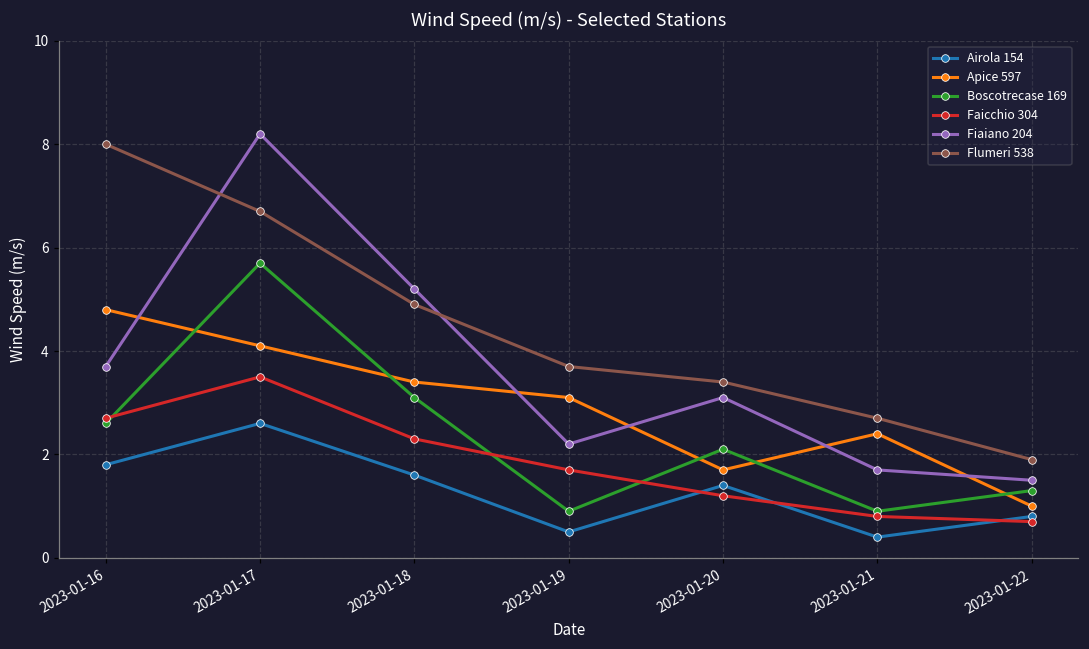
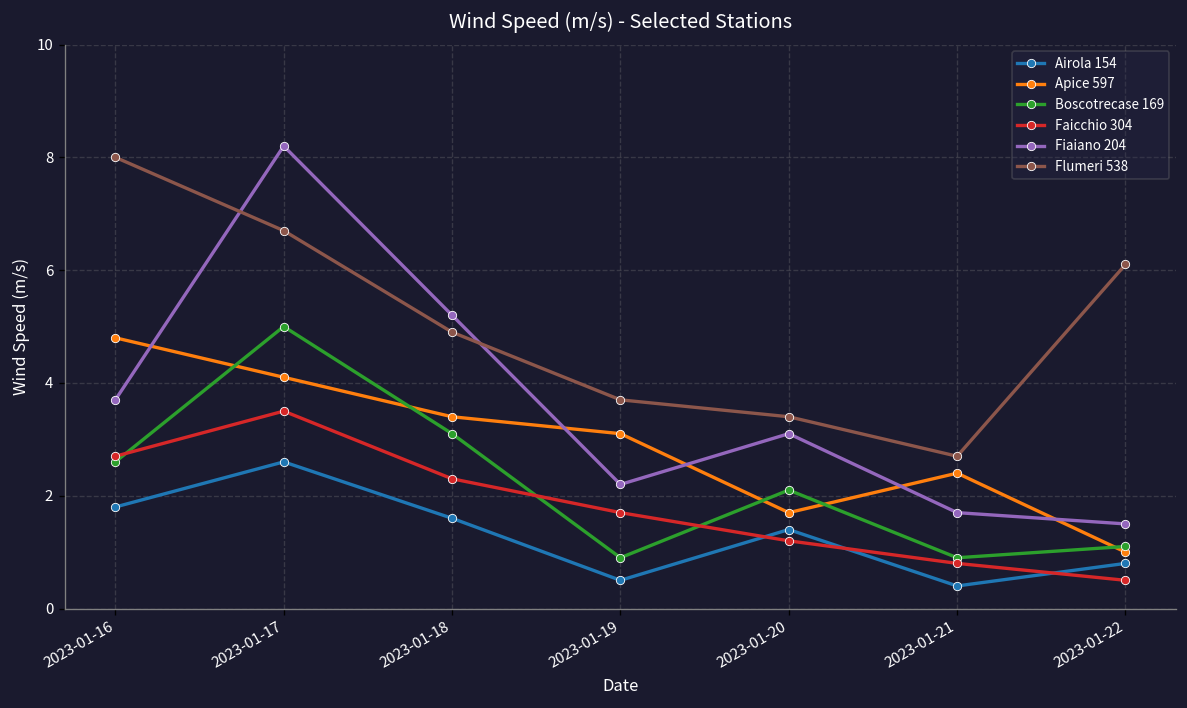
Boscotrecase 169, 2023-01-17: 5.7 -> 5.0
Boscotrecase 169, 2023-01-22: 1.3 -> 1.1
Faicchio 304, 2023-01-22: 0.7 -> 0.5
Flumeri 538, 2023-01-22: 1.9 -> 6.1
